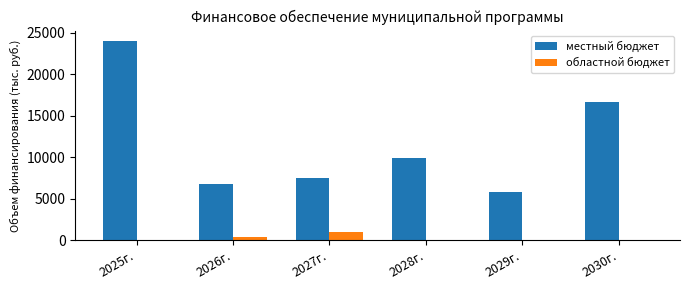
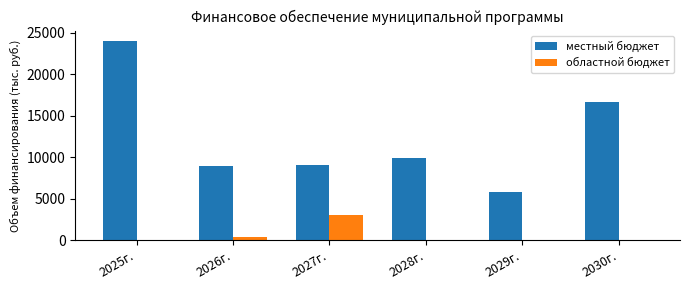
местный бюджет, 2026г.: 7000 -> 9000
местный бюджет, 2027г.: 7000 -> 9000
областной бюджет, 2027г.: 1000 -> 3000
